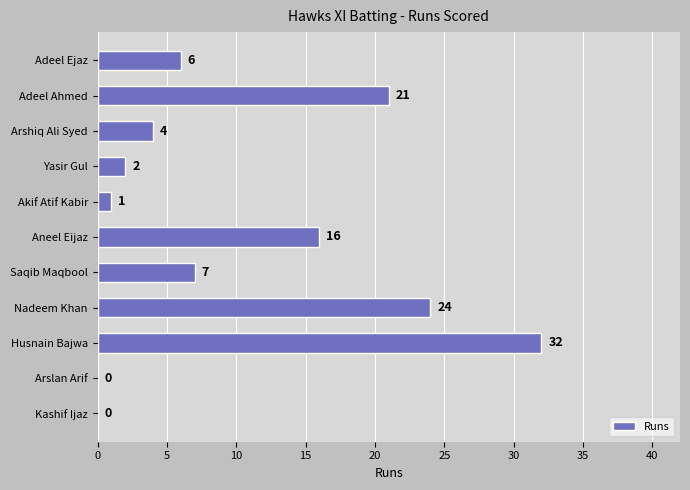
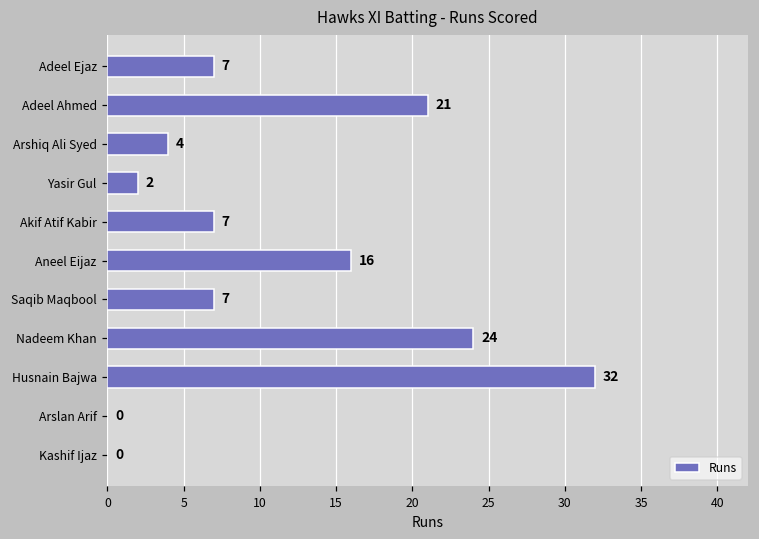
Adeel Ejaz: 6 -> 7
Akif Atif Kabir: 1 -> 7
